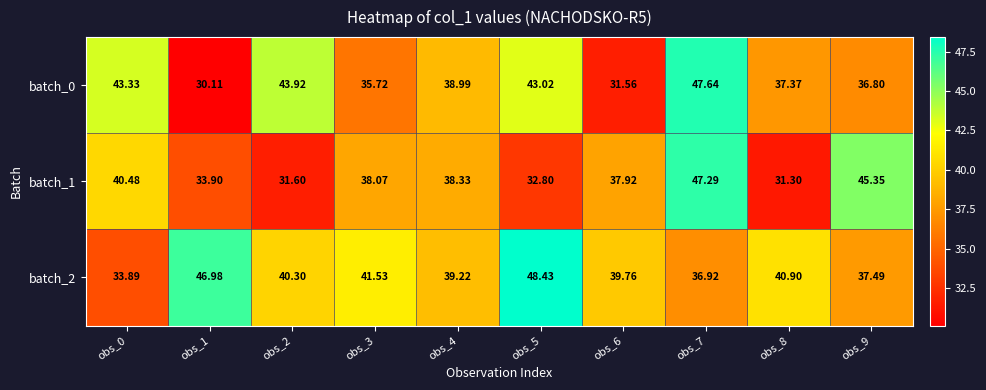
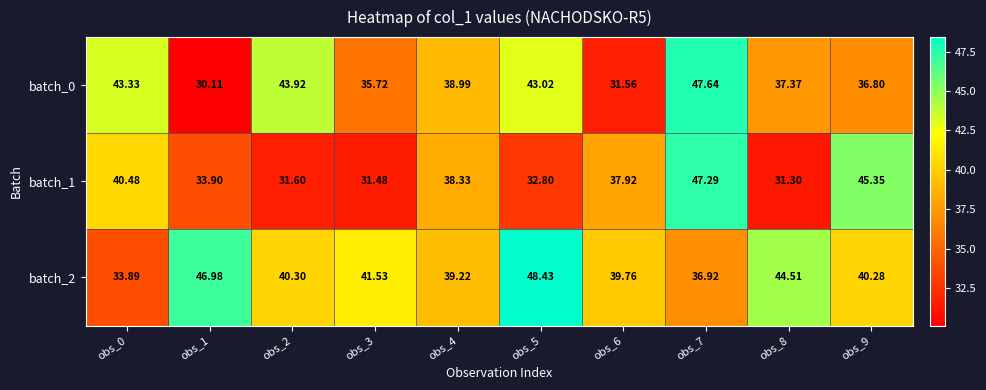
batch_1, obs_3: 38.07 -> 31.48
batch_2, obs_8: 40.90 -> 44.51
batch_2, obs_9: 37.49 -> 40.28
